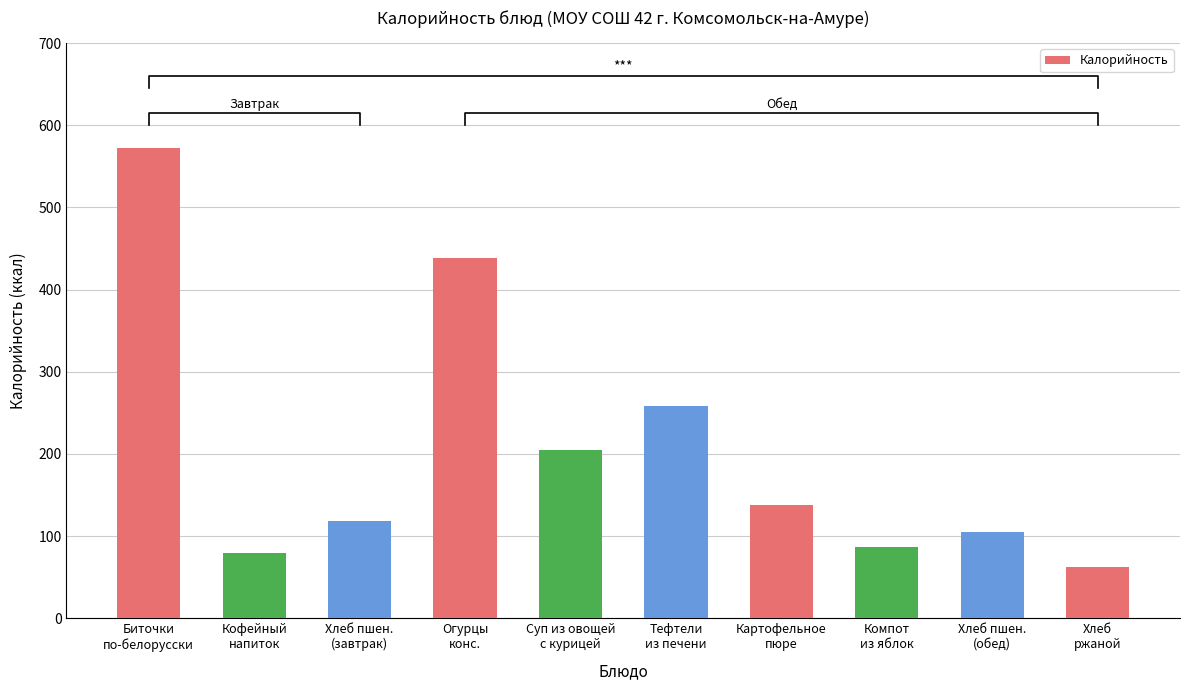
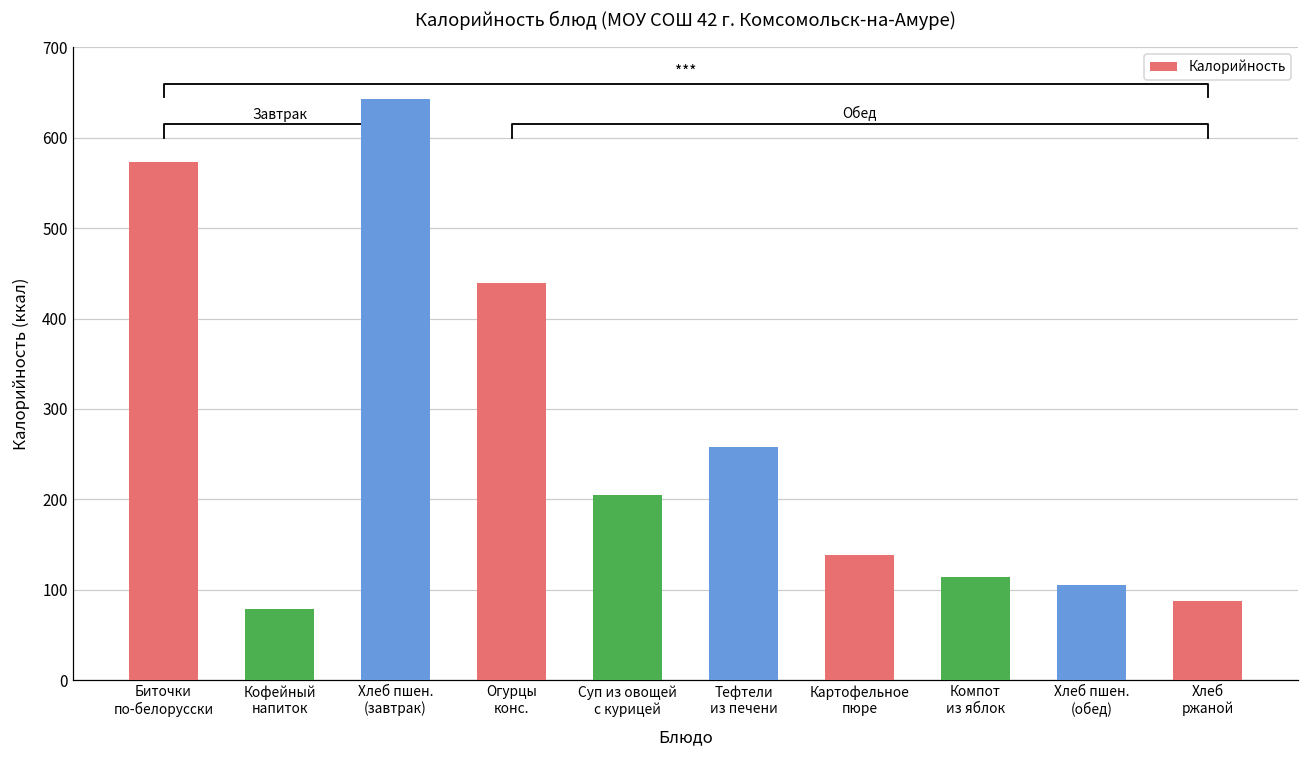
Калорийность, Хлеб пшен. (завтрак): 120 -> 640
Калорийность, Компот из яблок: 90 -> 110
Калорийность, Хлеб ржаной: 60 -> 90
